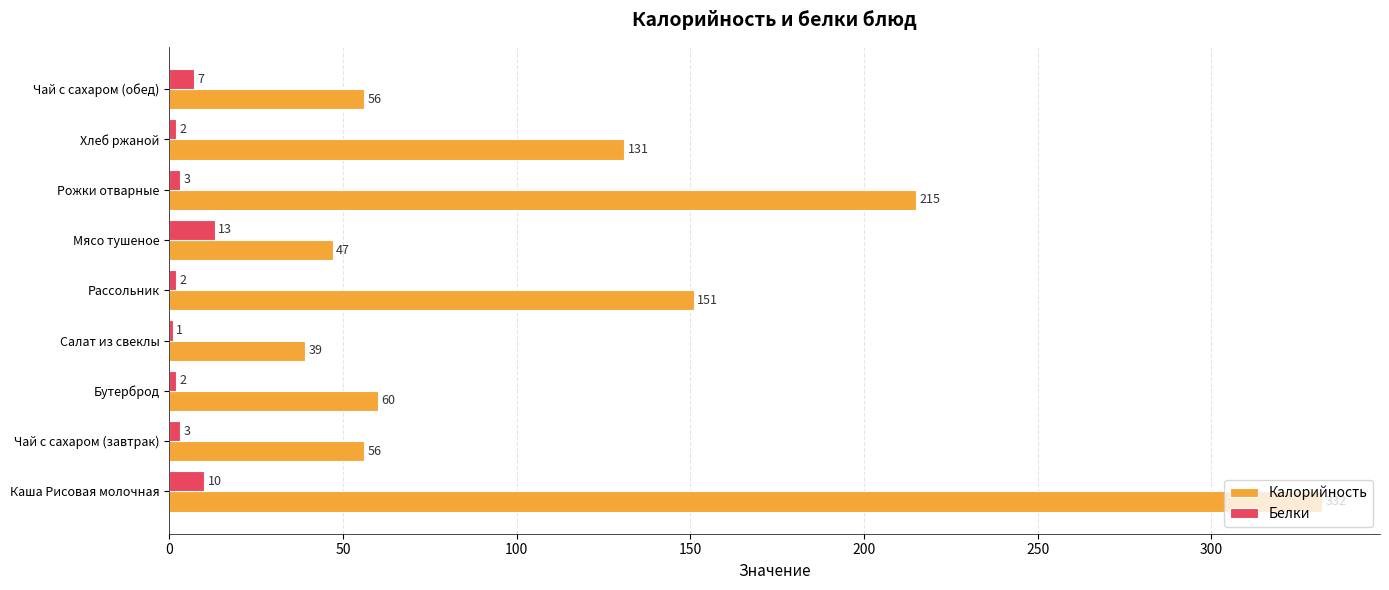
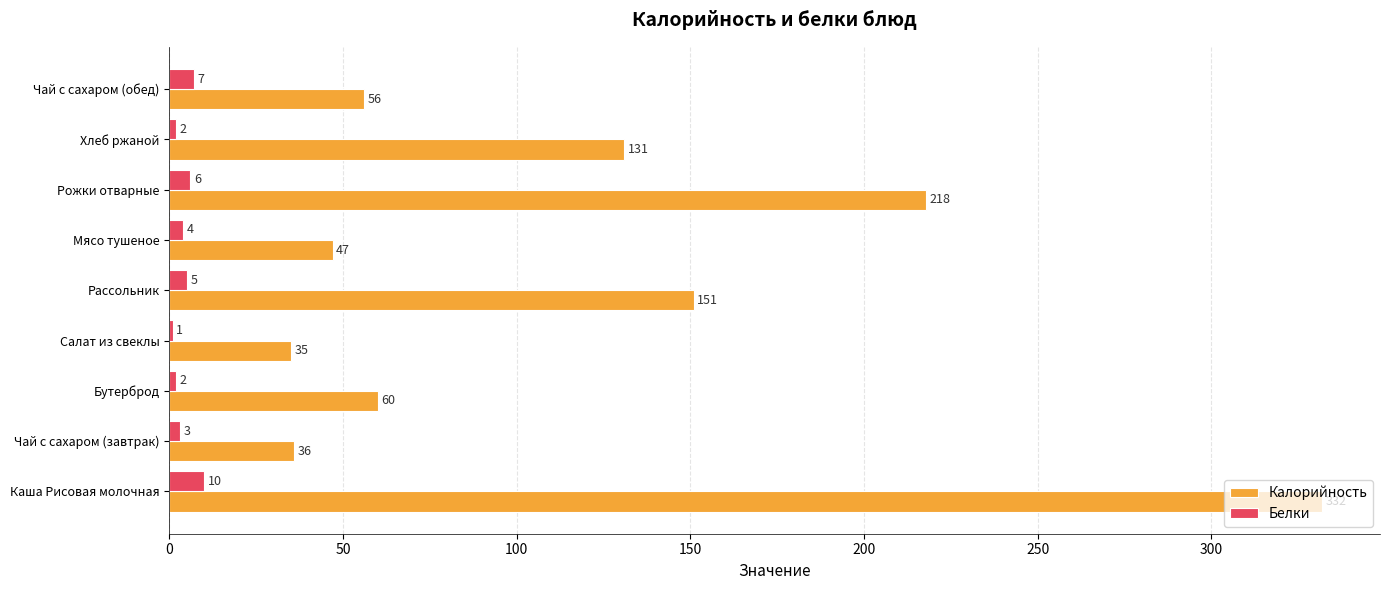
Белки, Рожки отварные: 3 -> 6
Калорийность, Рожки отварные: 215 -> 218
Белки, Мясо тушеное: 13 -> 4
Белки, Рассольник: 2 -> 5
Калорийность, Салат из свеклы: 39 -> 35
Калорийность, Чай с сахаром (завтрак): 56 -> 36
